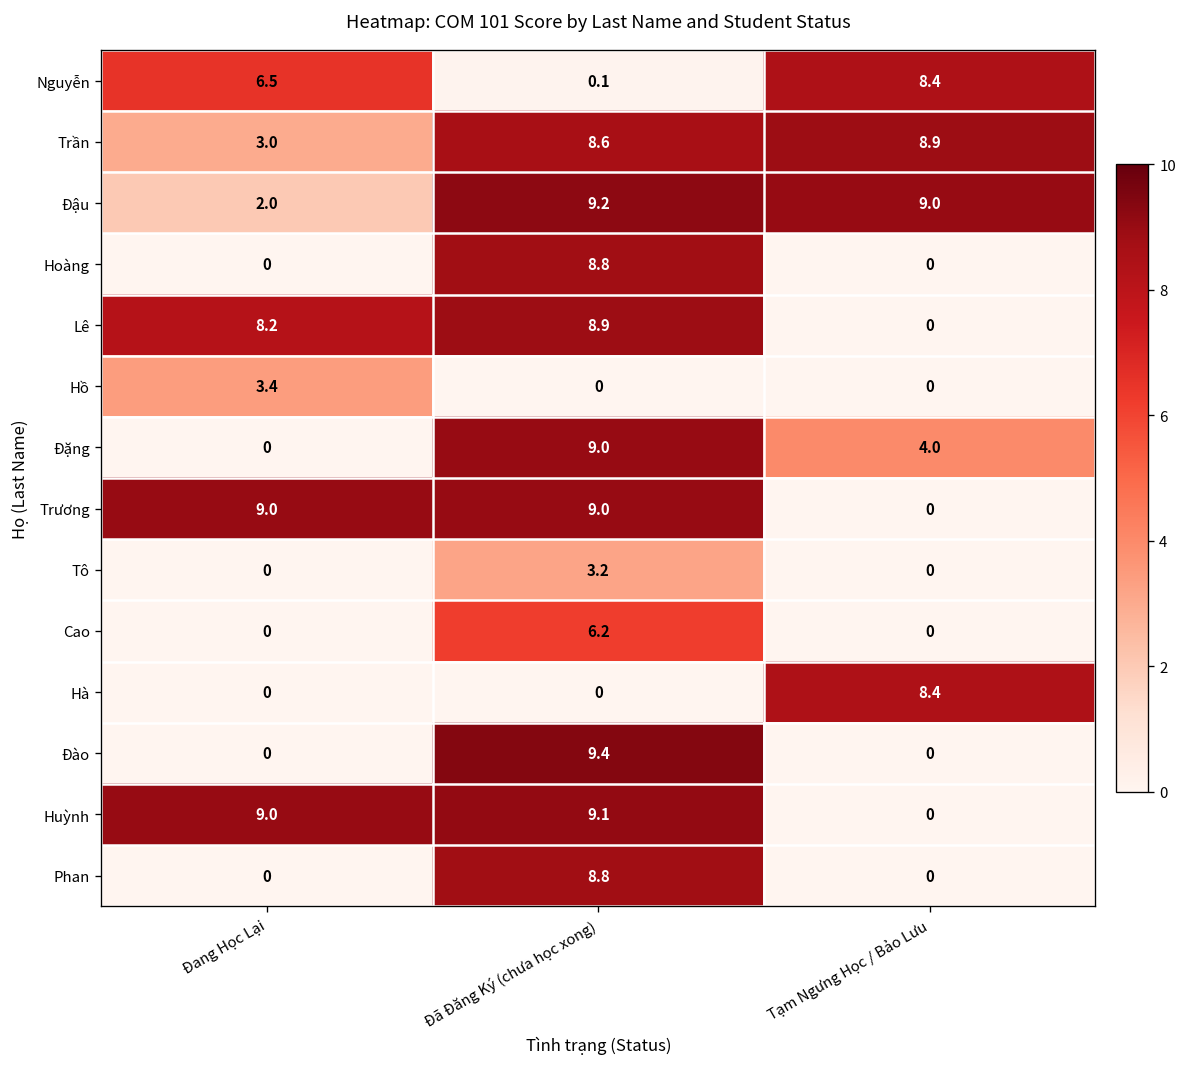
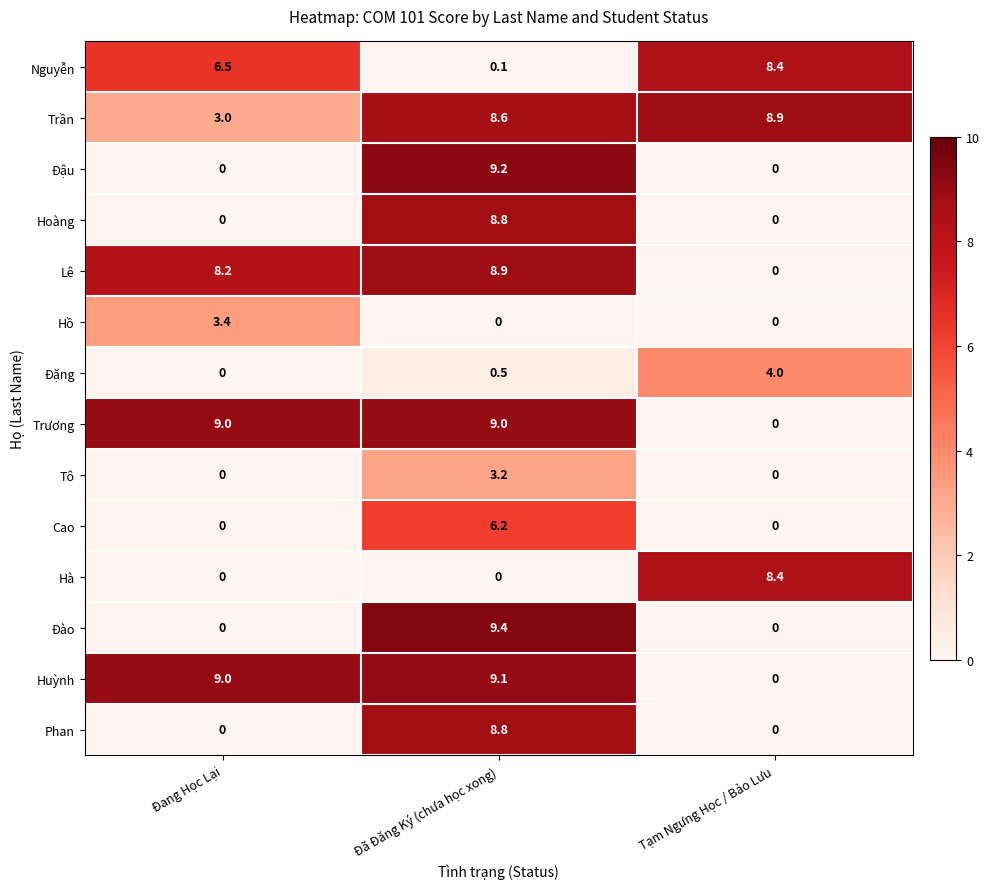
Đậu, Đang Học Lại: 2.0 -> 0
Đậu, Tạm Ngưng Học / Bảo Lưu: 9.0 -> 0
Đặng, Đã Đăng Ký (chưa học xong): 9.0 -> 0.5
